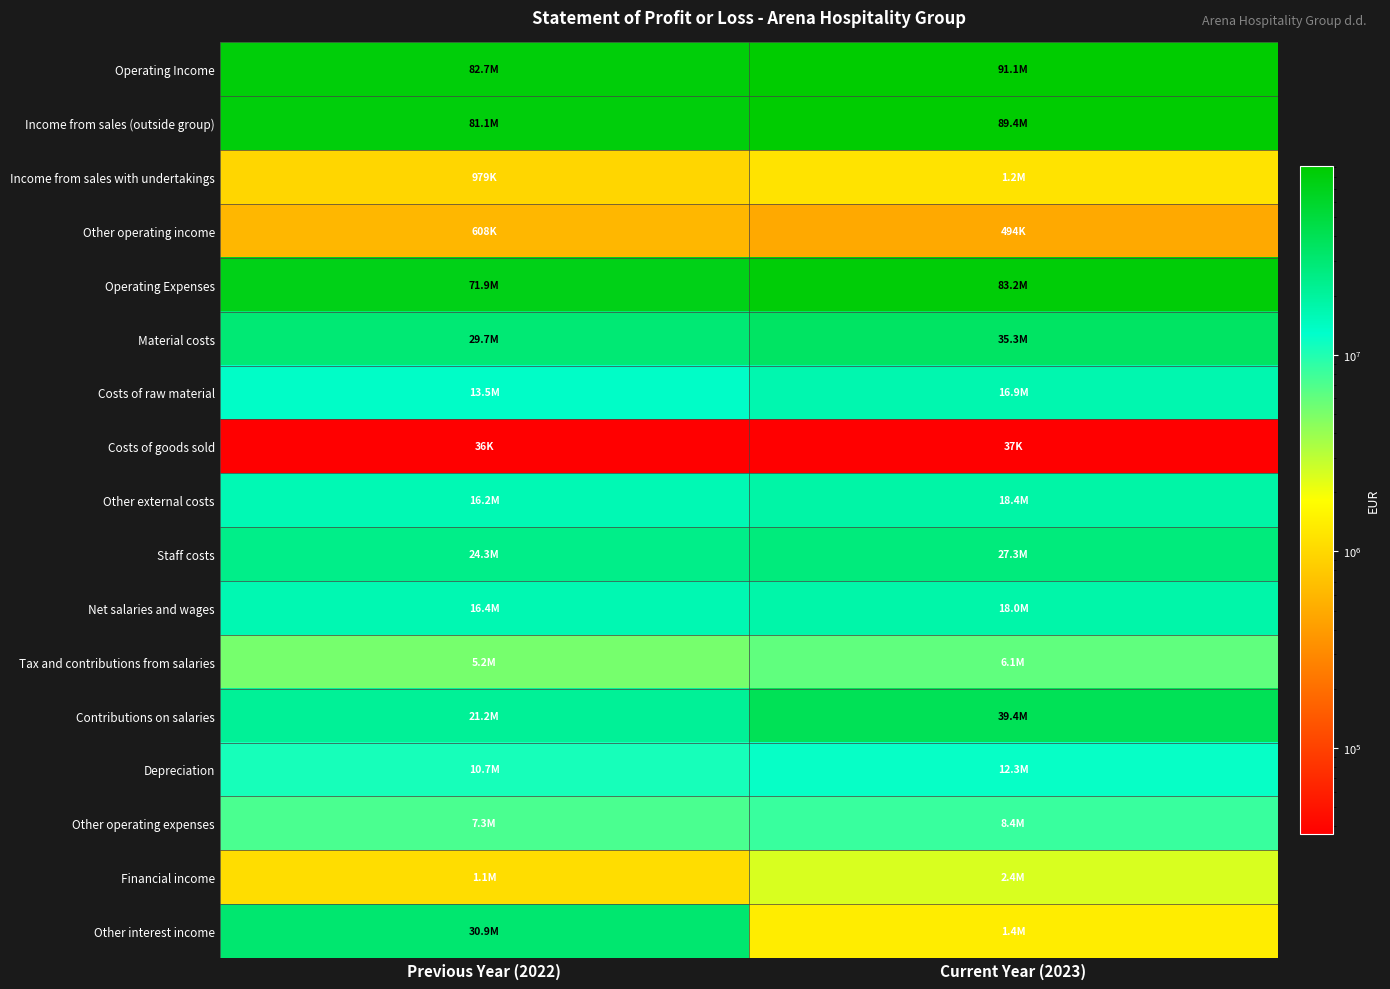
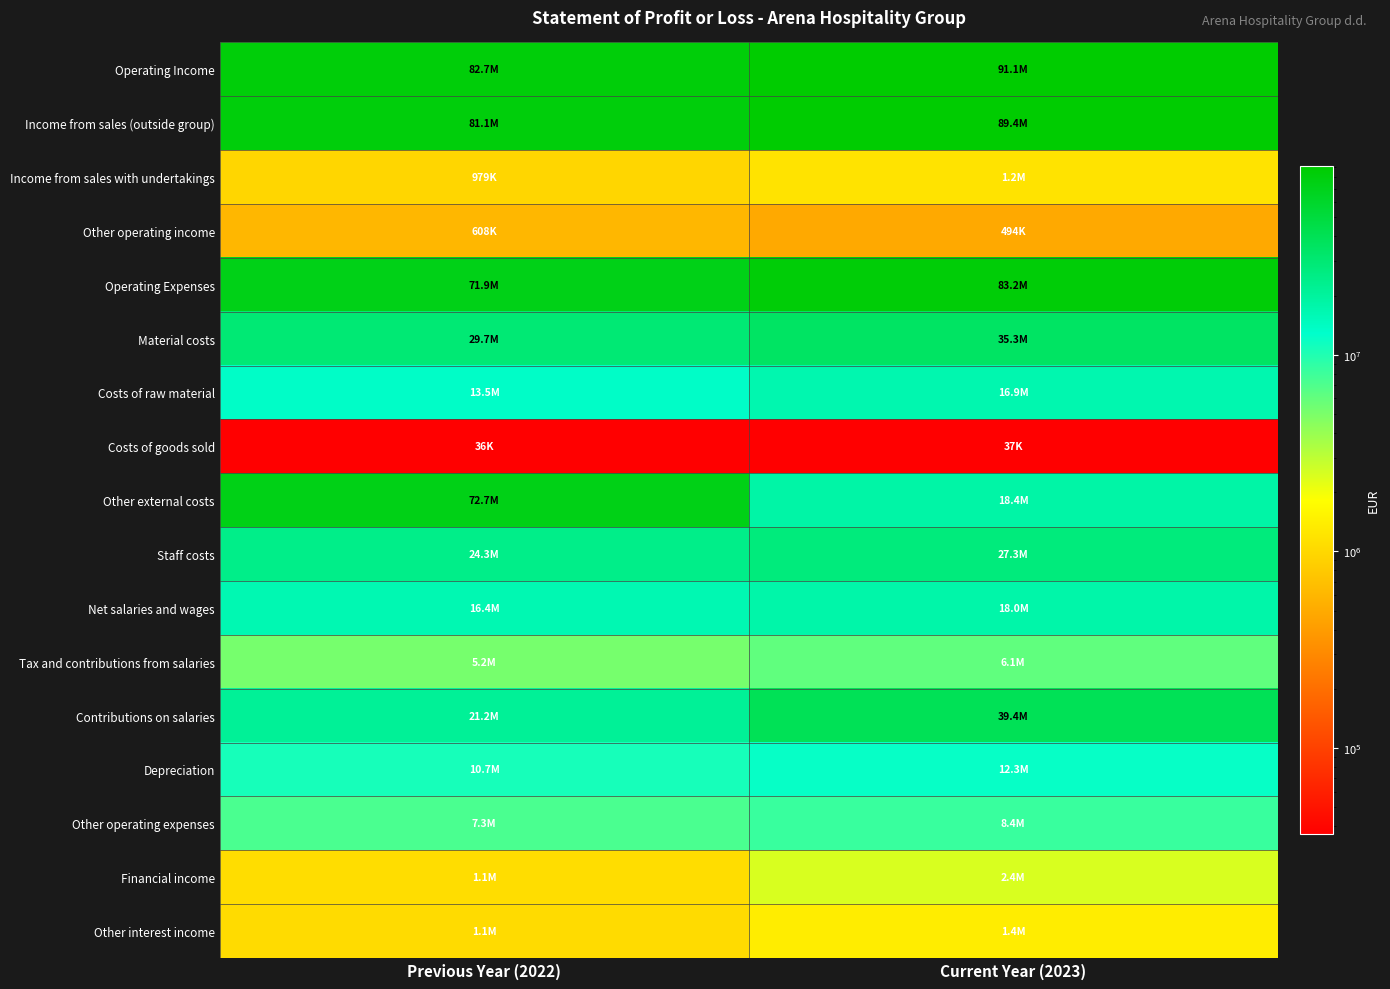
Other external costs, Previous Year (2022): 16.2M -> 72.7M
Other interest income, Previous Year (2022): 30.9M -> 1.1M
